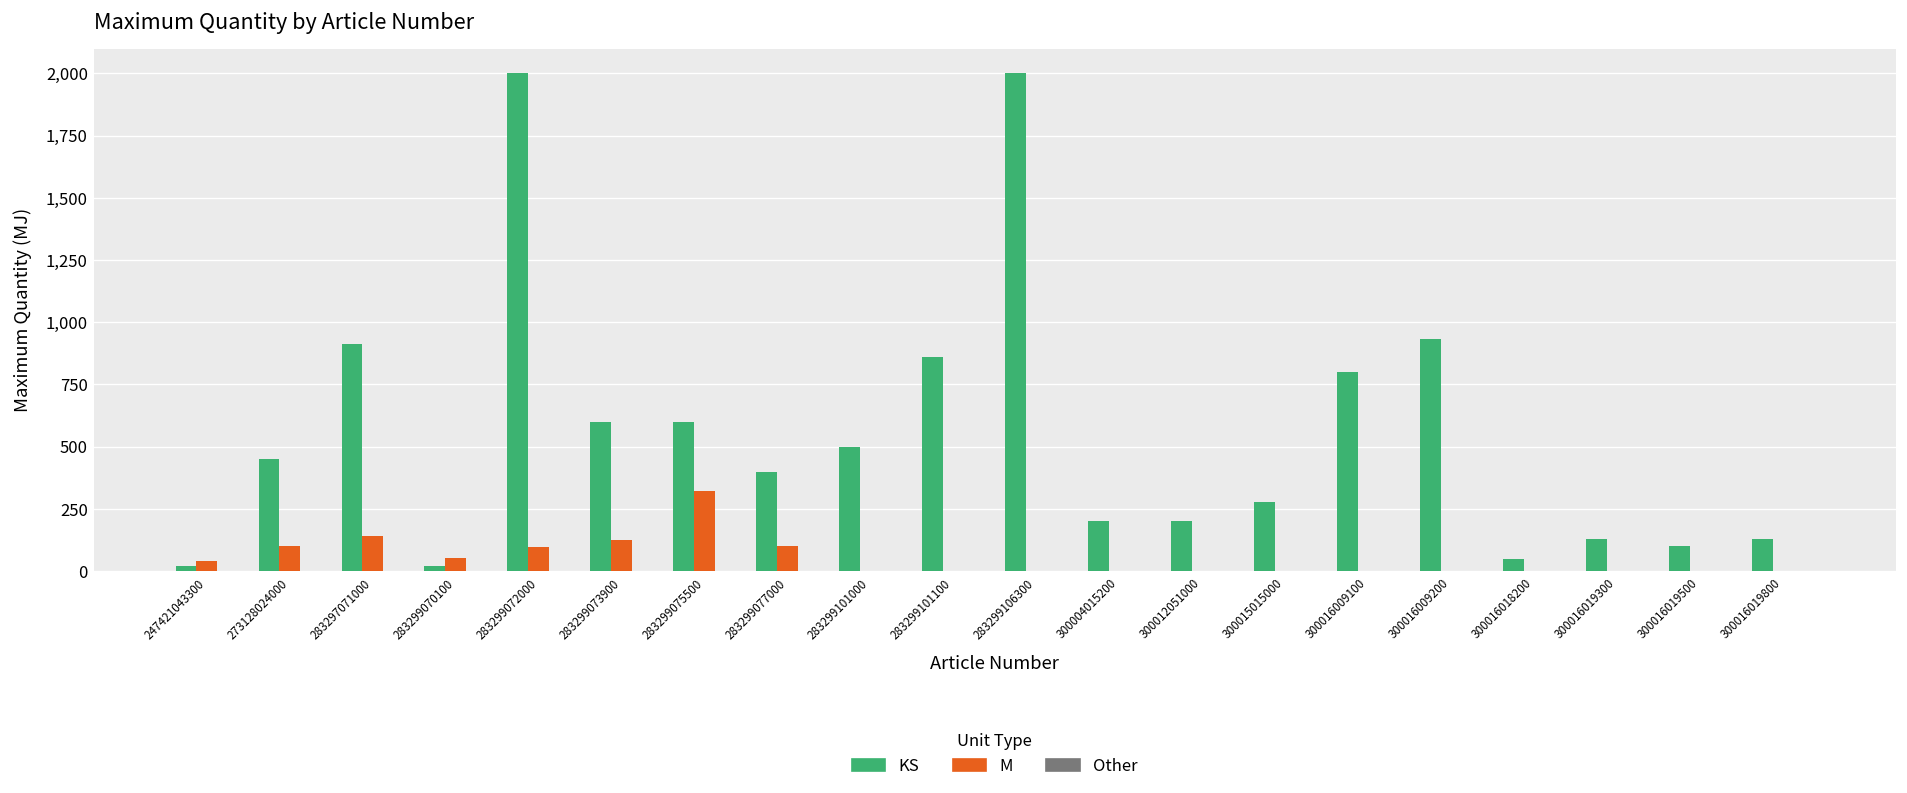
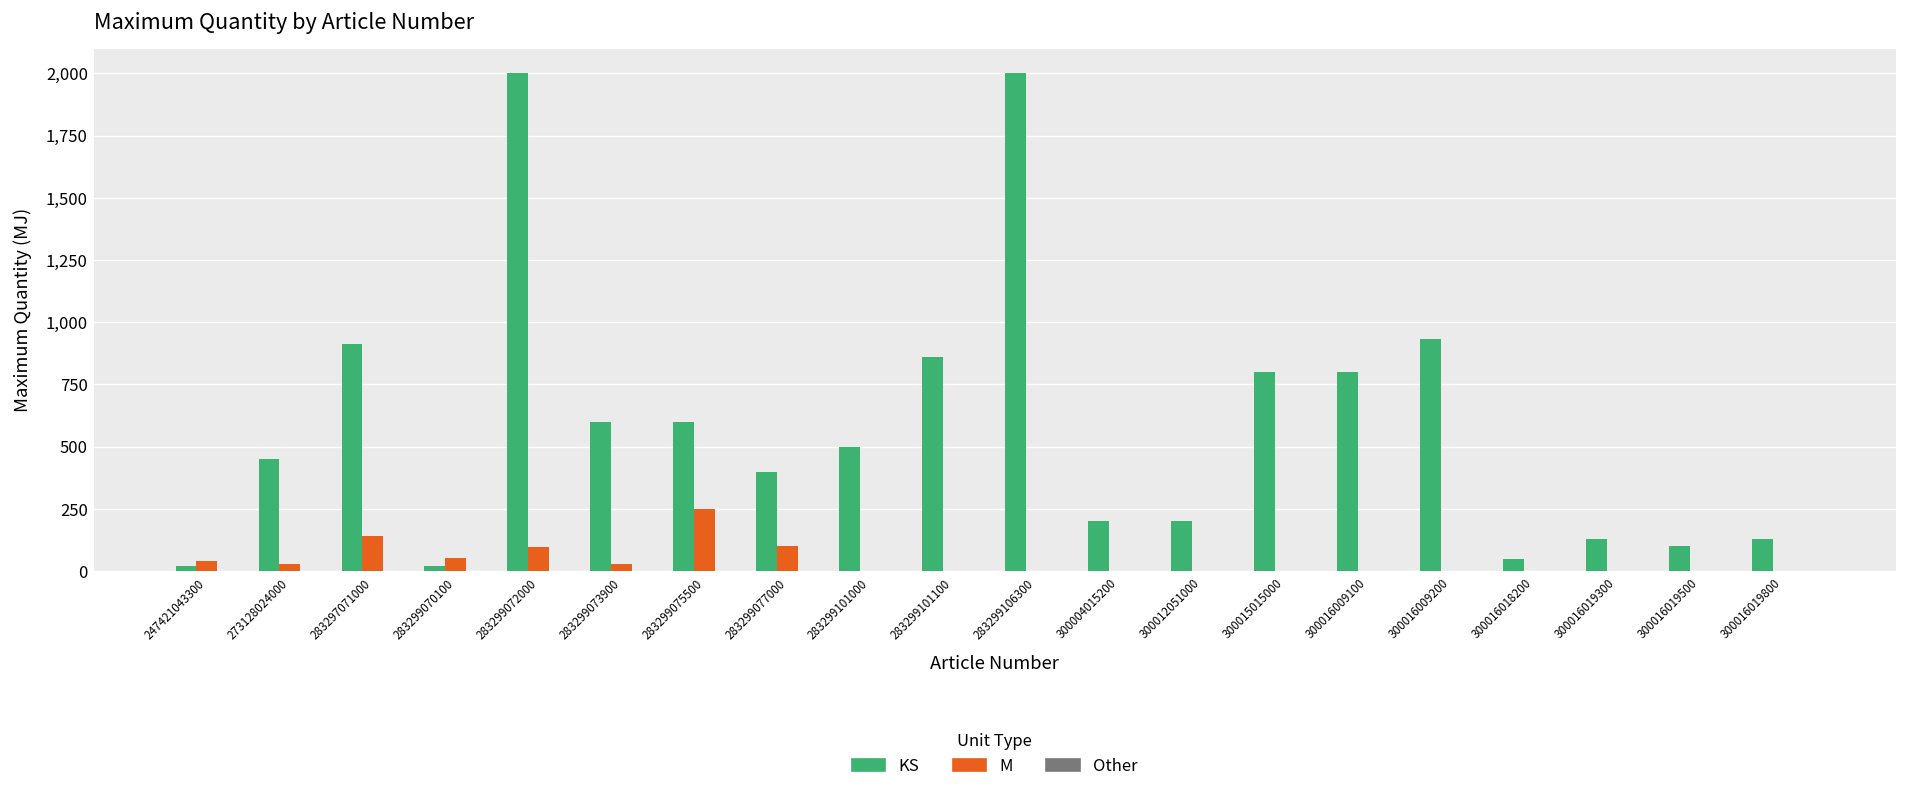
M, 273128024000: 100 -> 30
M, 283299073900: 120 -> 30
M, 283299075500: 320 -> 250
KS, 300015015000: 280 -> 800
